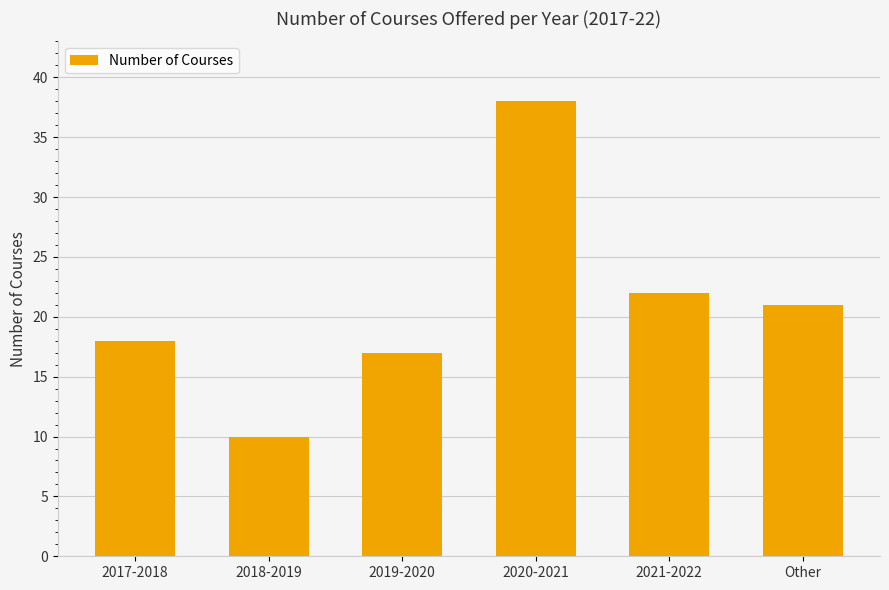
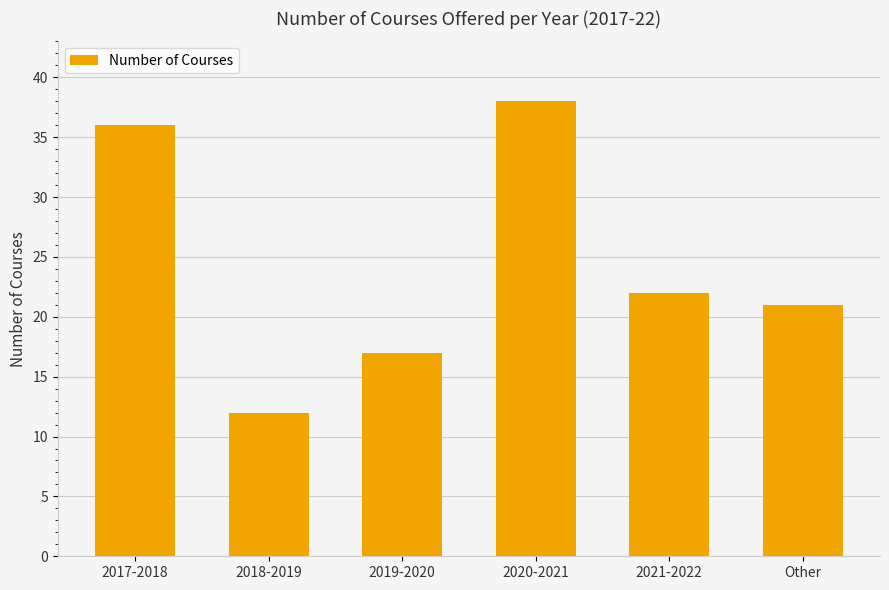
2017-2018: 18 -> 36
2018-2019: 10 -> 12
